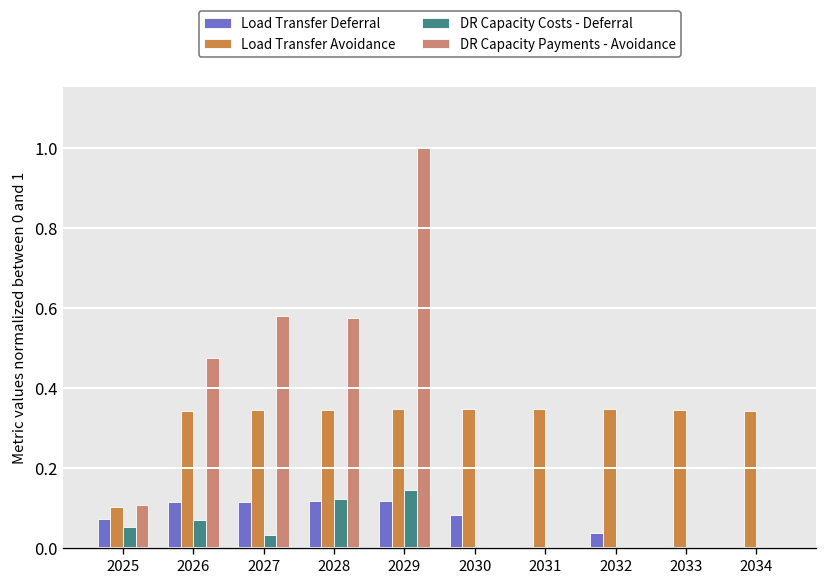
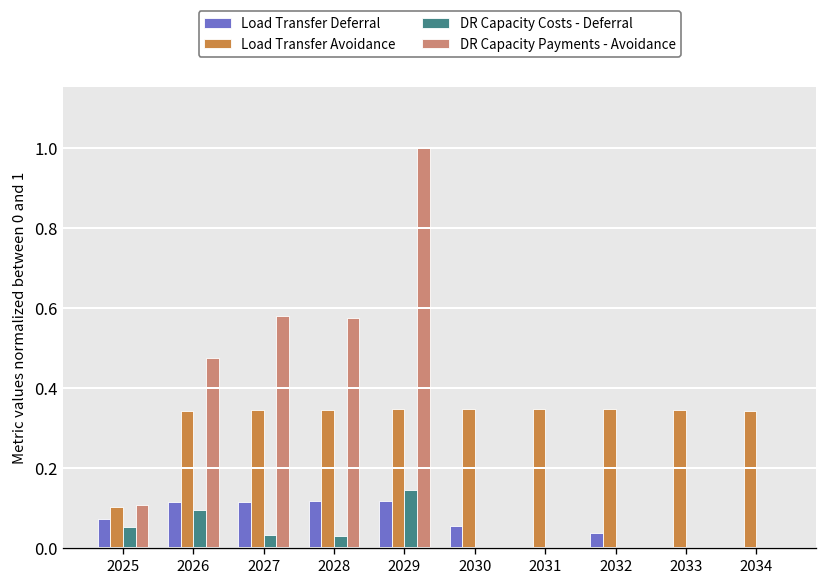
DR Capacity Costs - Deferral, 2026: 0.07 -> 0.09
DR Capacity Costs - Deferral, 2028: 0.12 -> 0.03
Load Transfer Deferral, 2030: 0.08 -> 0.05
